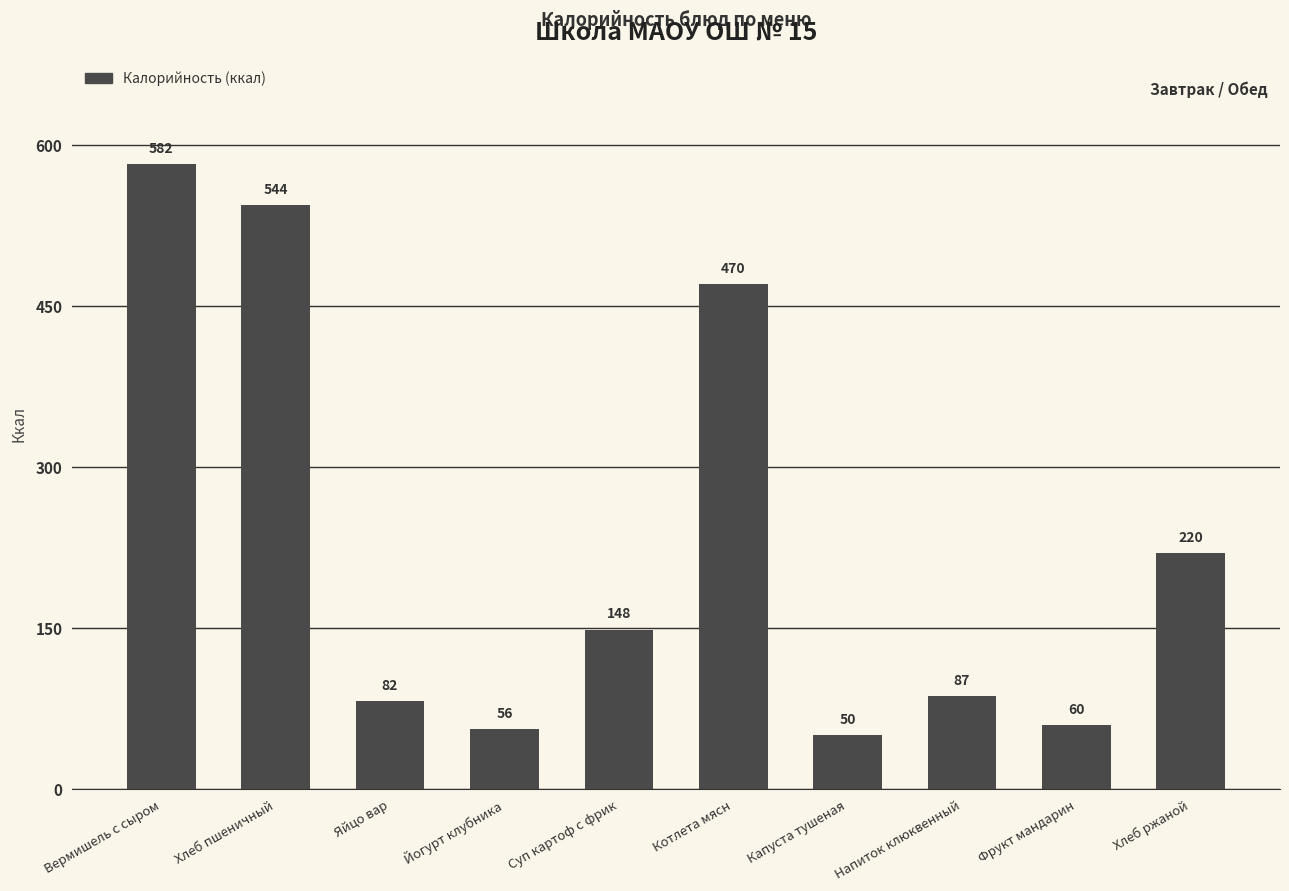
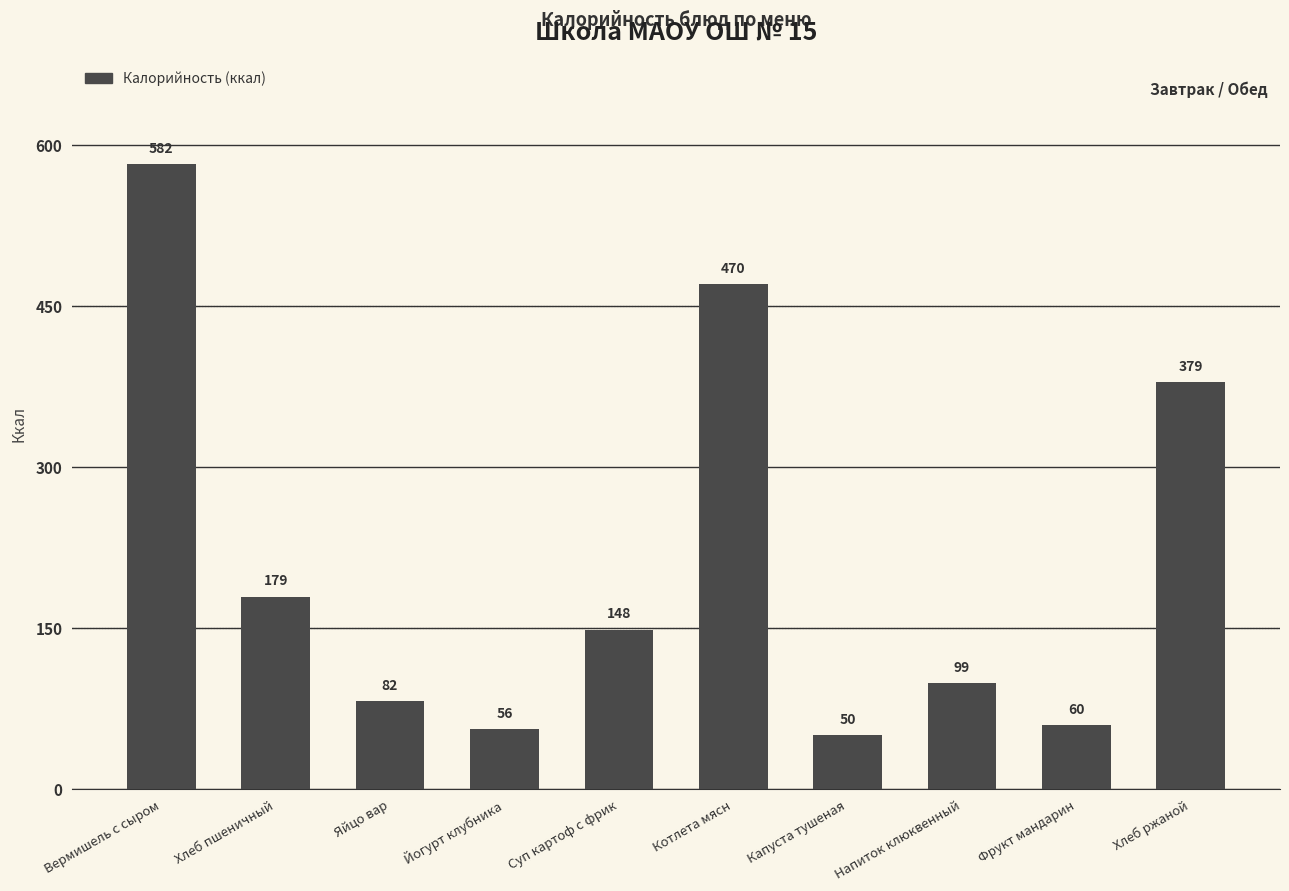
Хлеб пшеничный: 544 -> 179
Напиток клюквенный: 87 -> 99
Хлеб ржаной: 220 -> 379
